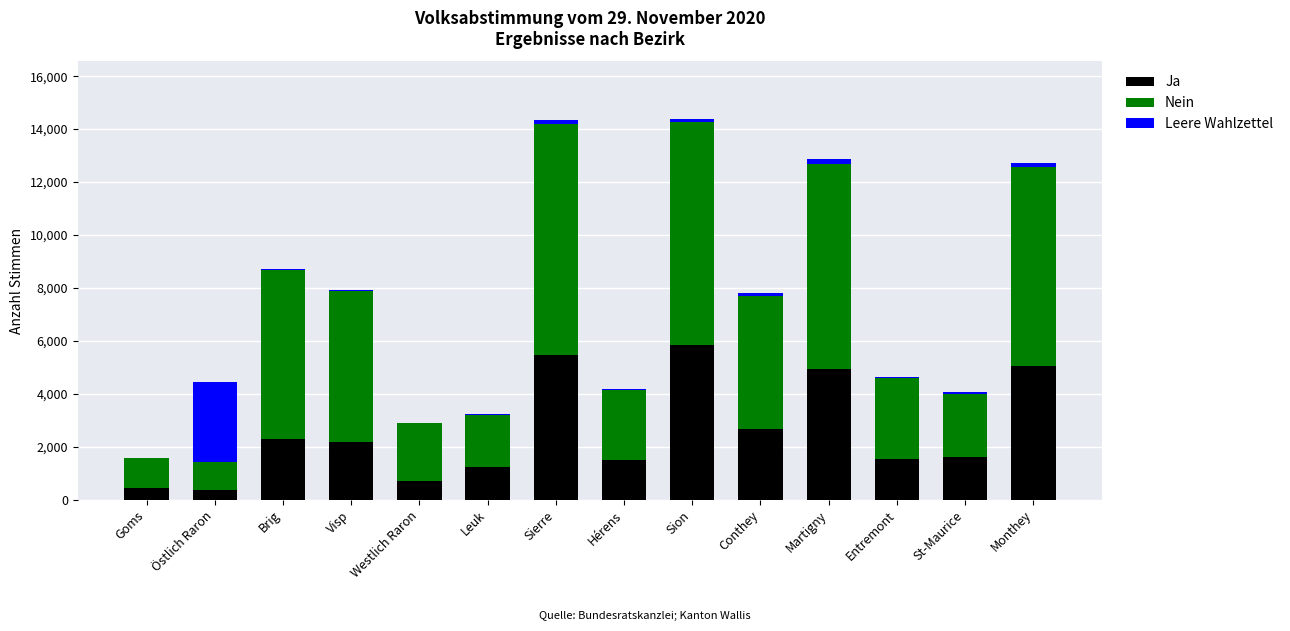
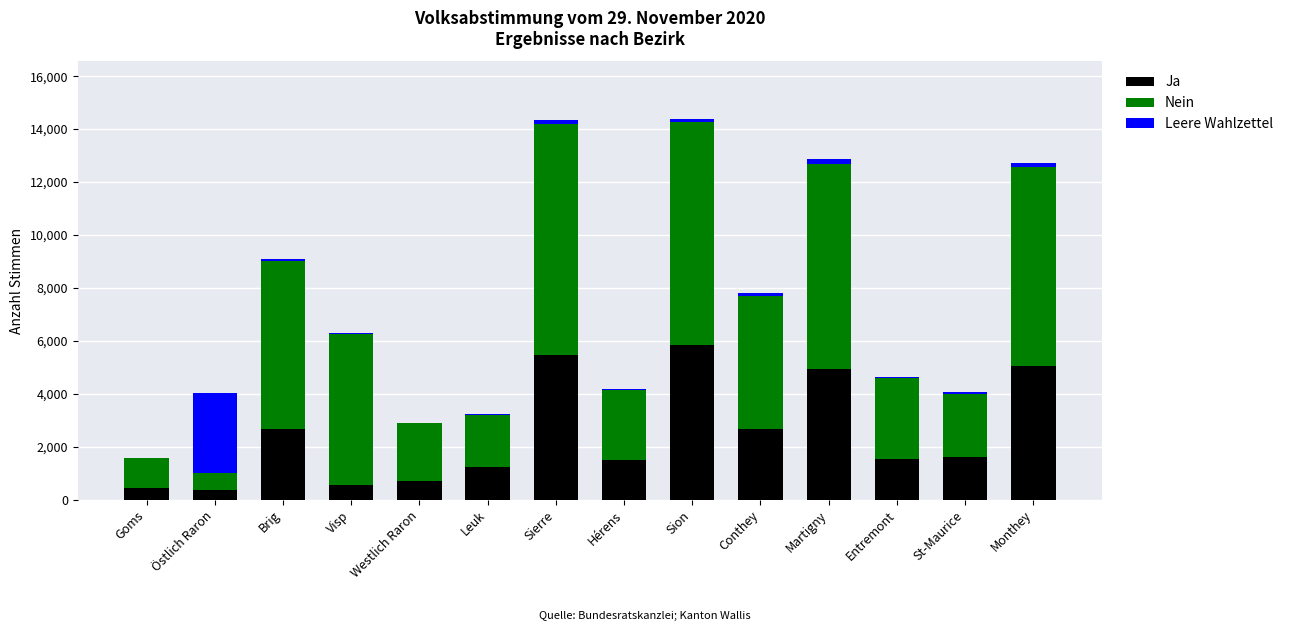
Nein, Östlich Raron: 1,000 -> 600
Ja, Brig: 2,300 -> 2,700
Ja, Visp: 2,200 -> 500
